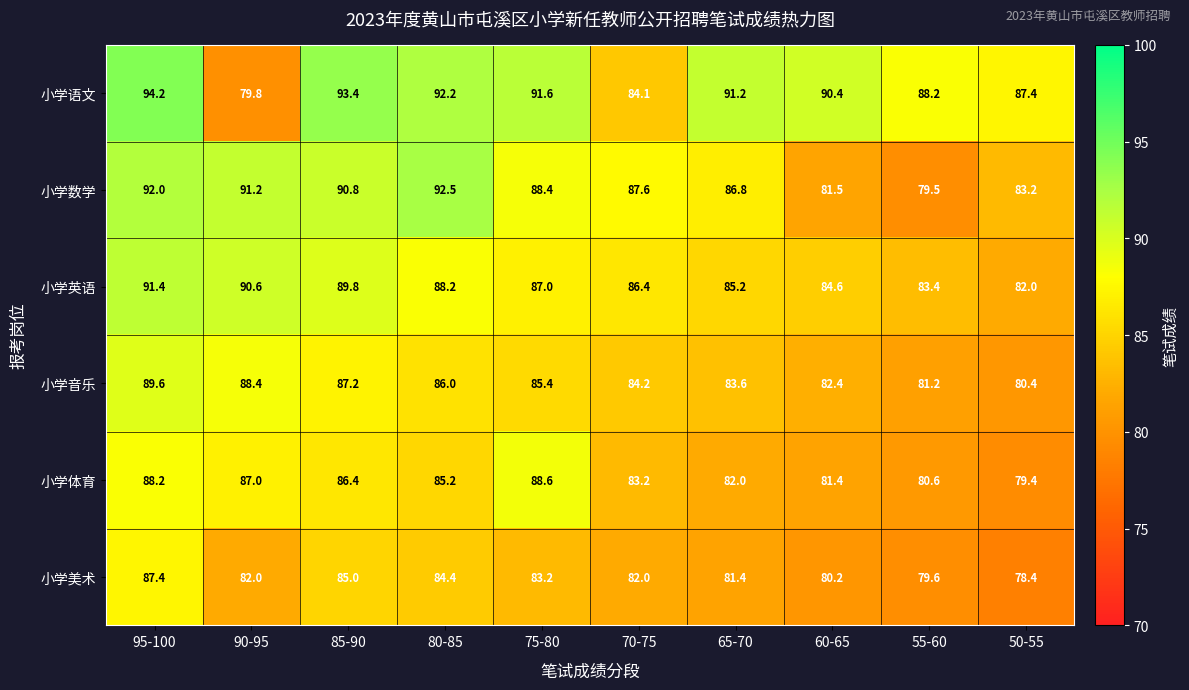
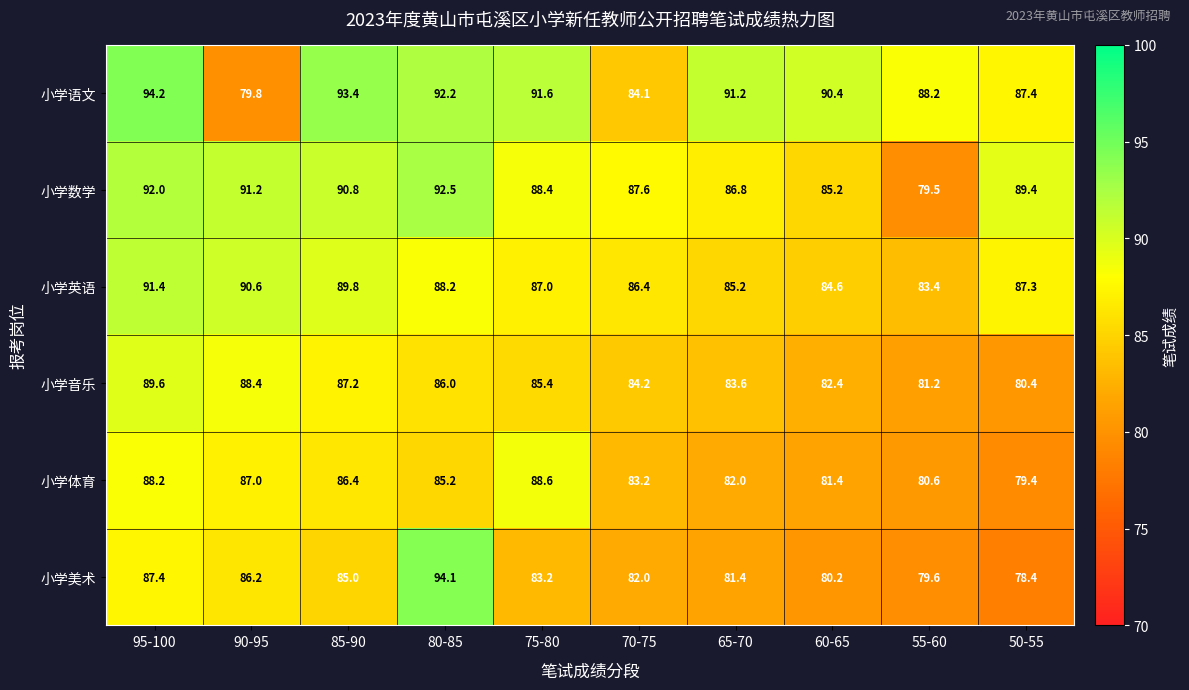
小学数学, 60-65: 81.5 -> 85.2
小学数学, 50-55: 83.2 -> 89.4
小学英语, 50-55: 82.0 -> 87.3
小学美术, 90-95: 82.0 -> 86.2
小学美术, 80-85: 84.4 -> 94.1
